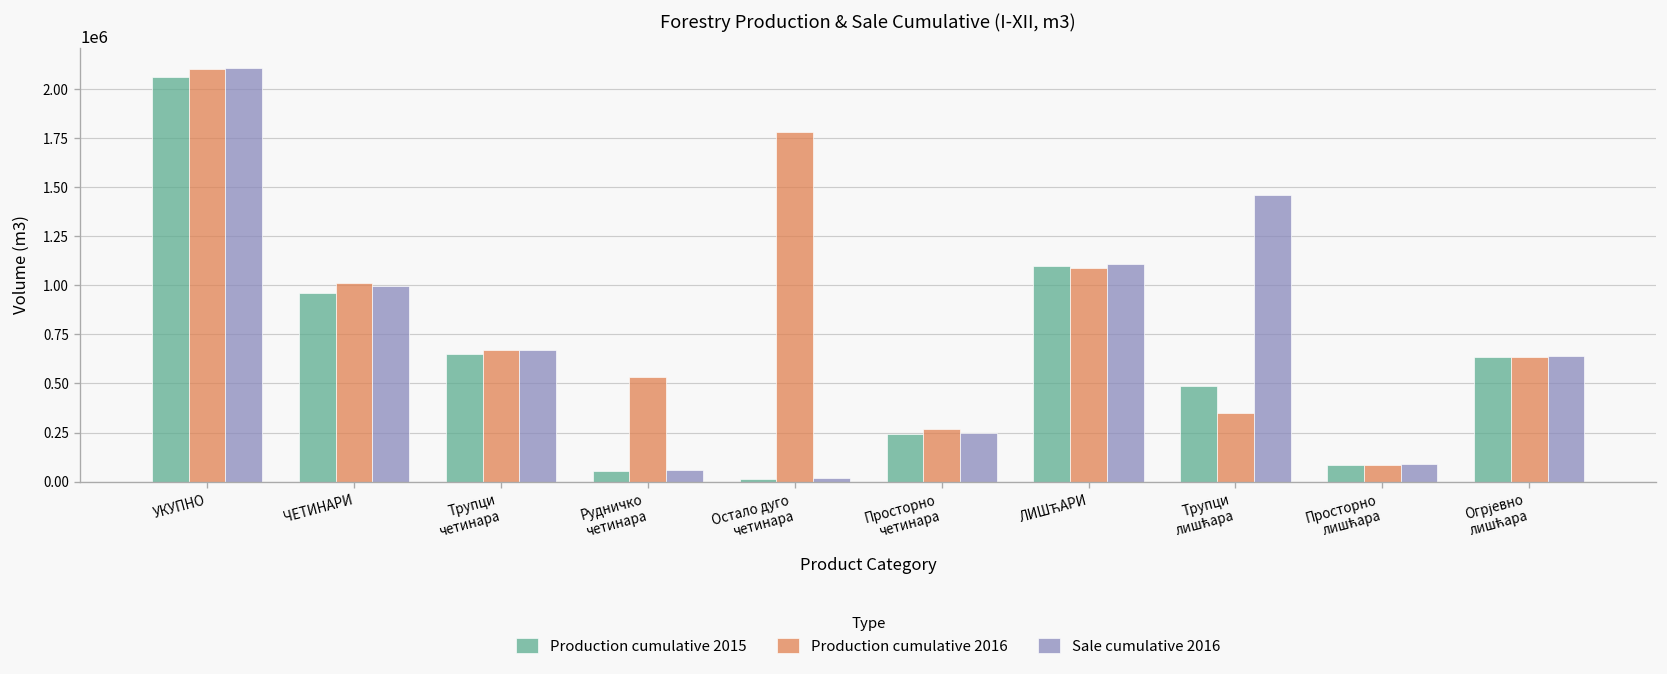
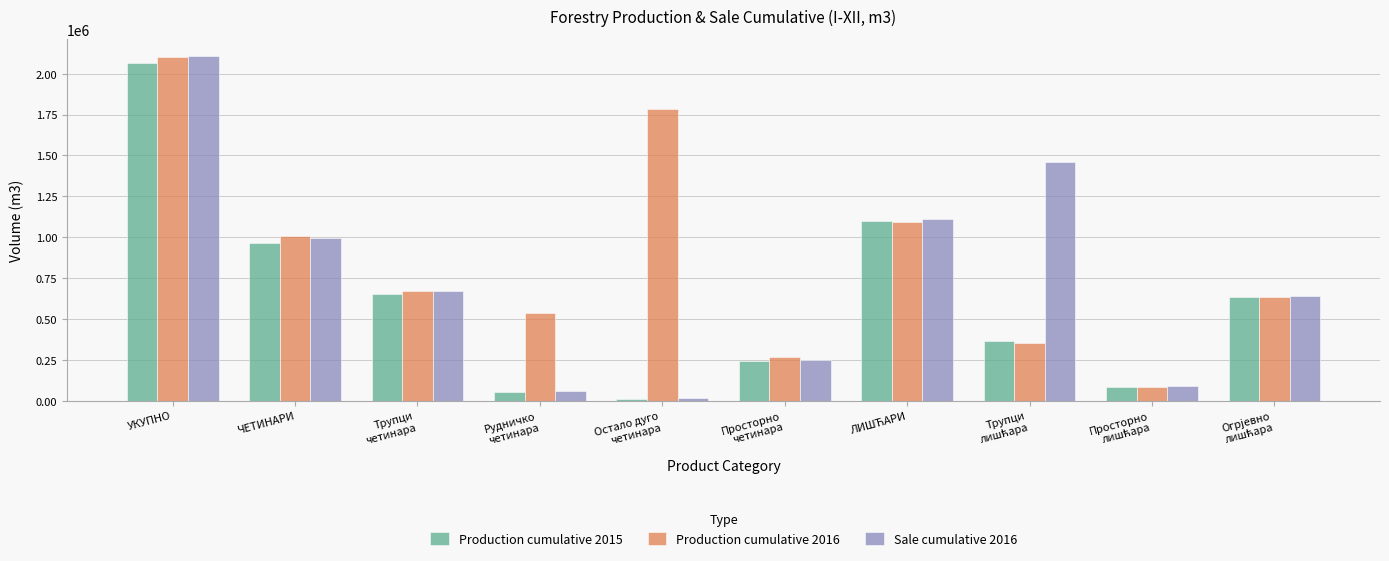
Production cumulative 2015, Трупци лишћара: 490000 -> 360000
